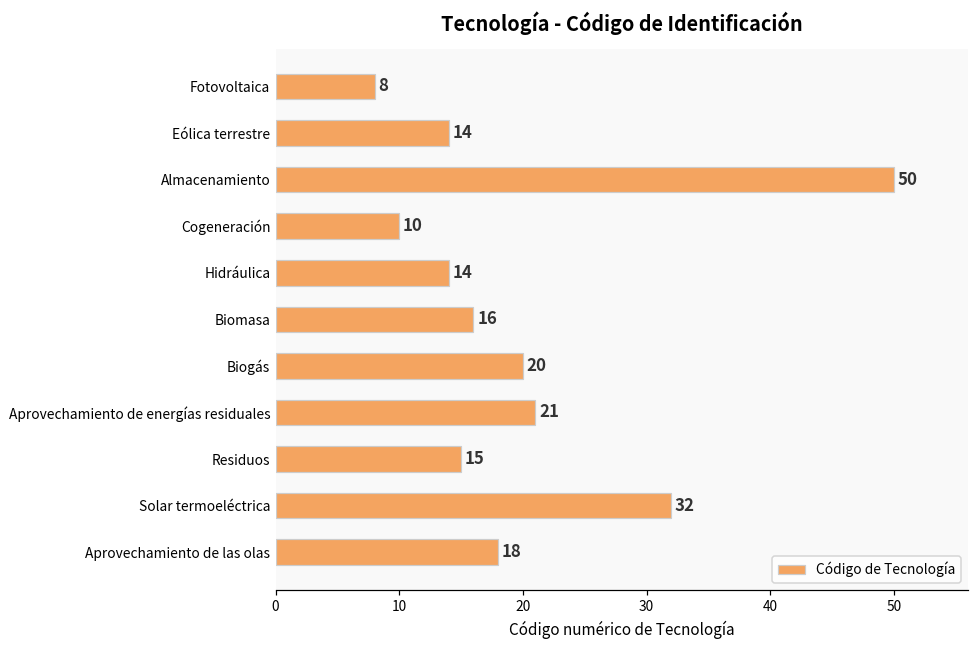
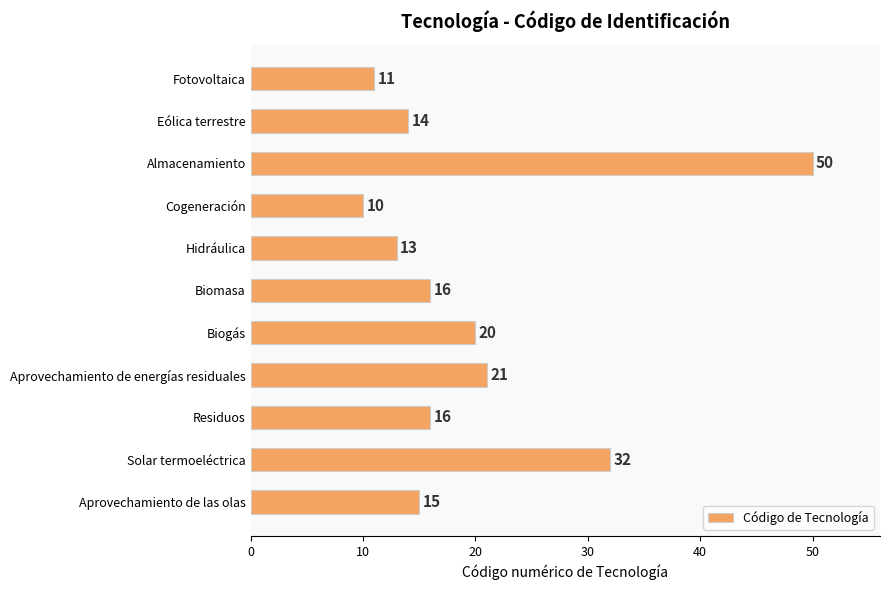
Fotovoltaica: 8 -> 11
Hidráulica: 14 -> 13
Residuos: 15 -> 16
Aprovechamiento de las olas: 18 -> 15
